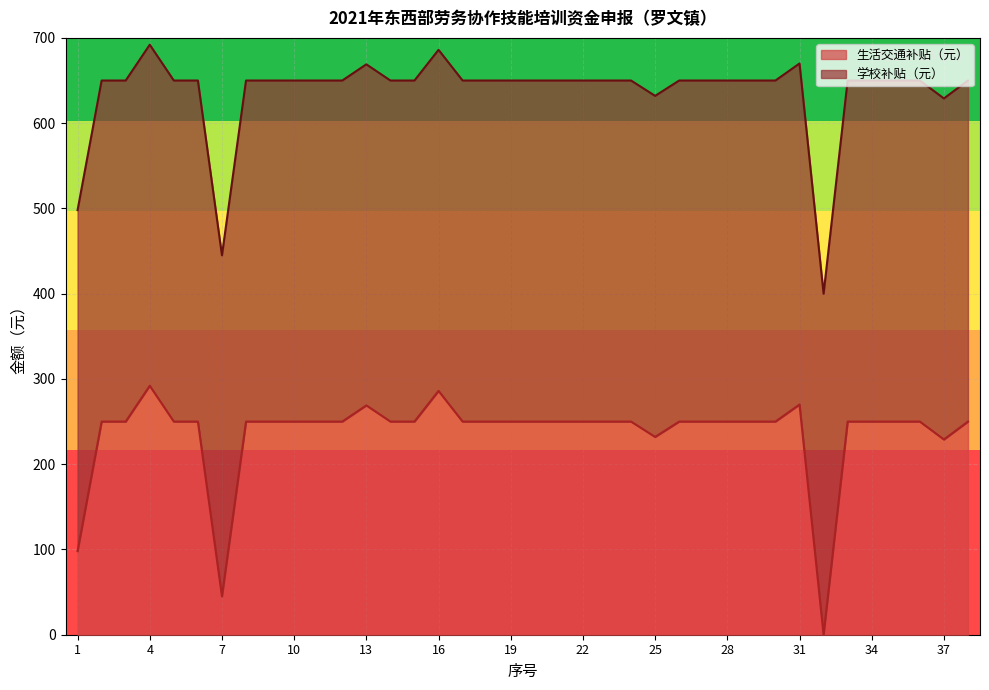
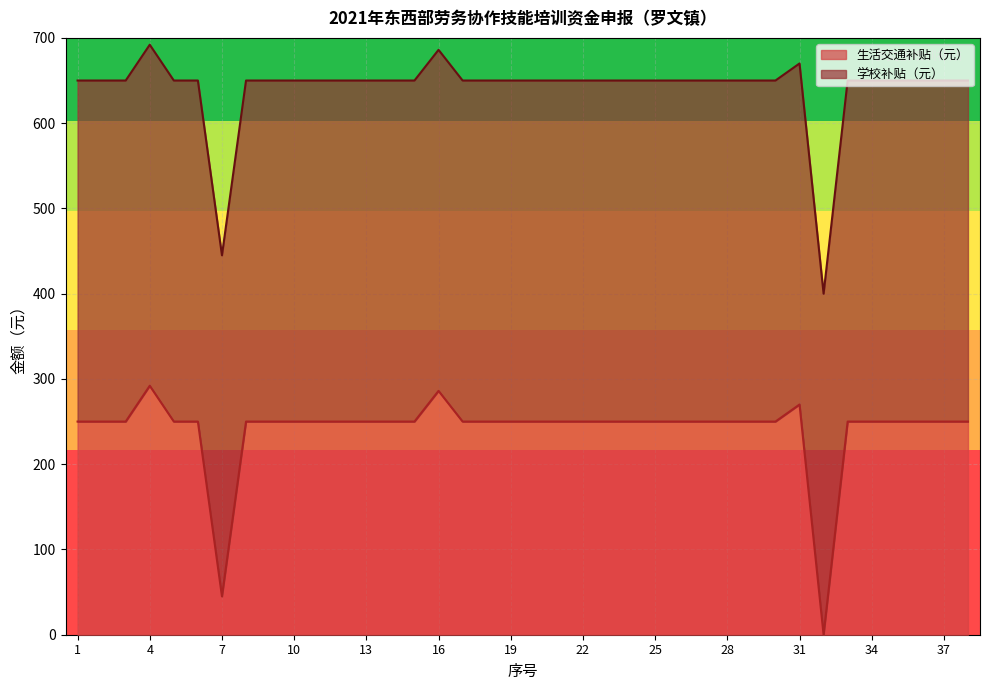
生活交通补贴（元）, 1: 100 -> 250
生活交通补贴（元）, 13: 270 -> 250
生活交通补贴（元）, 25: 230 -> 250
生活交通补贴（元）, 37: 230 -> 250
